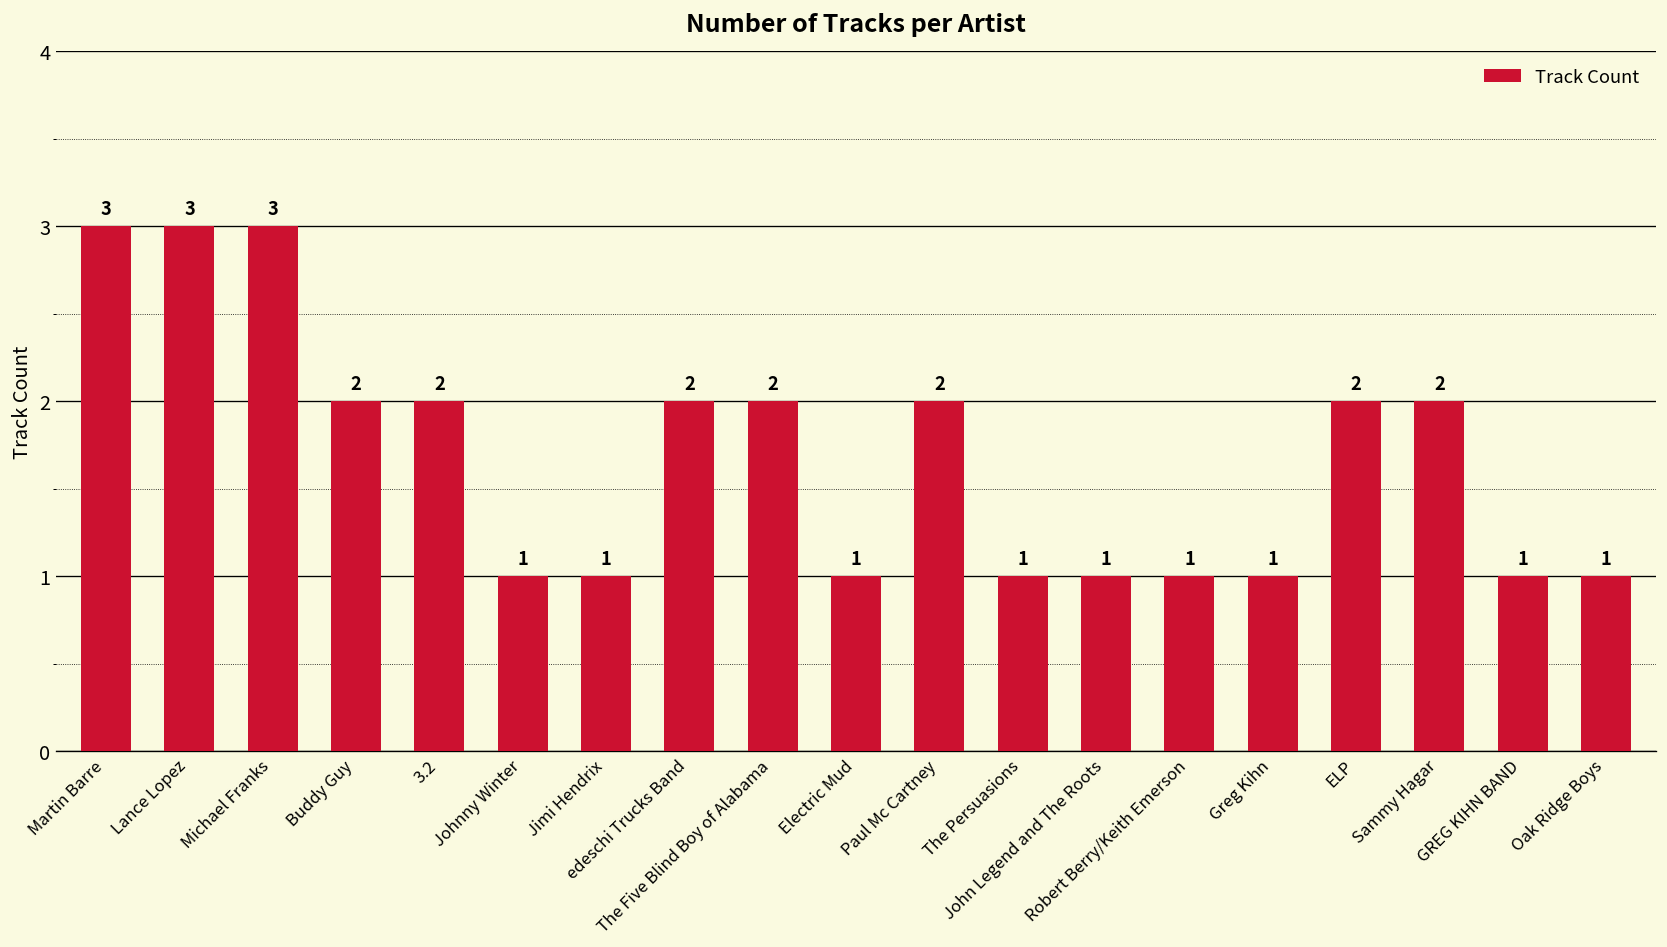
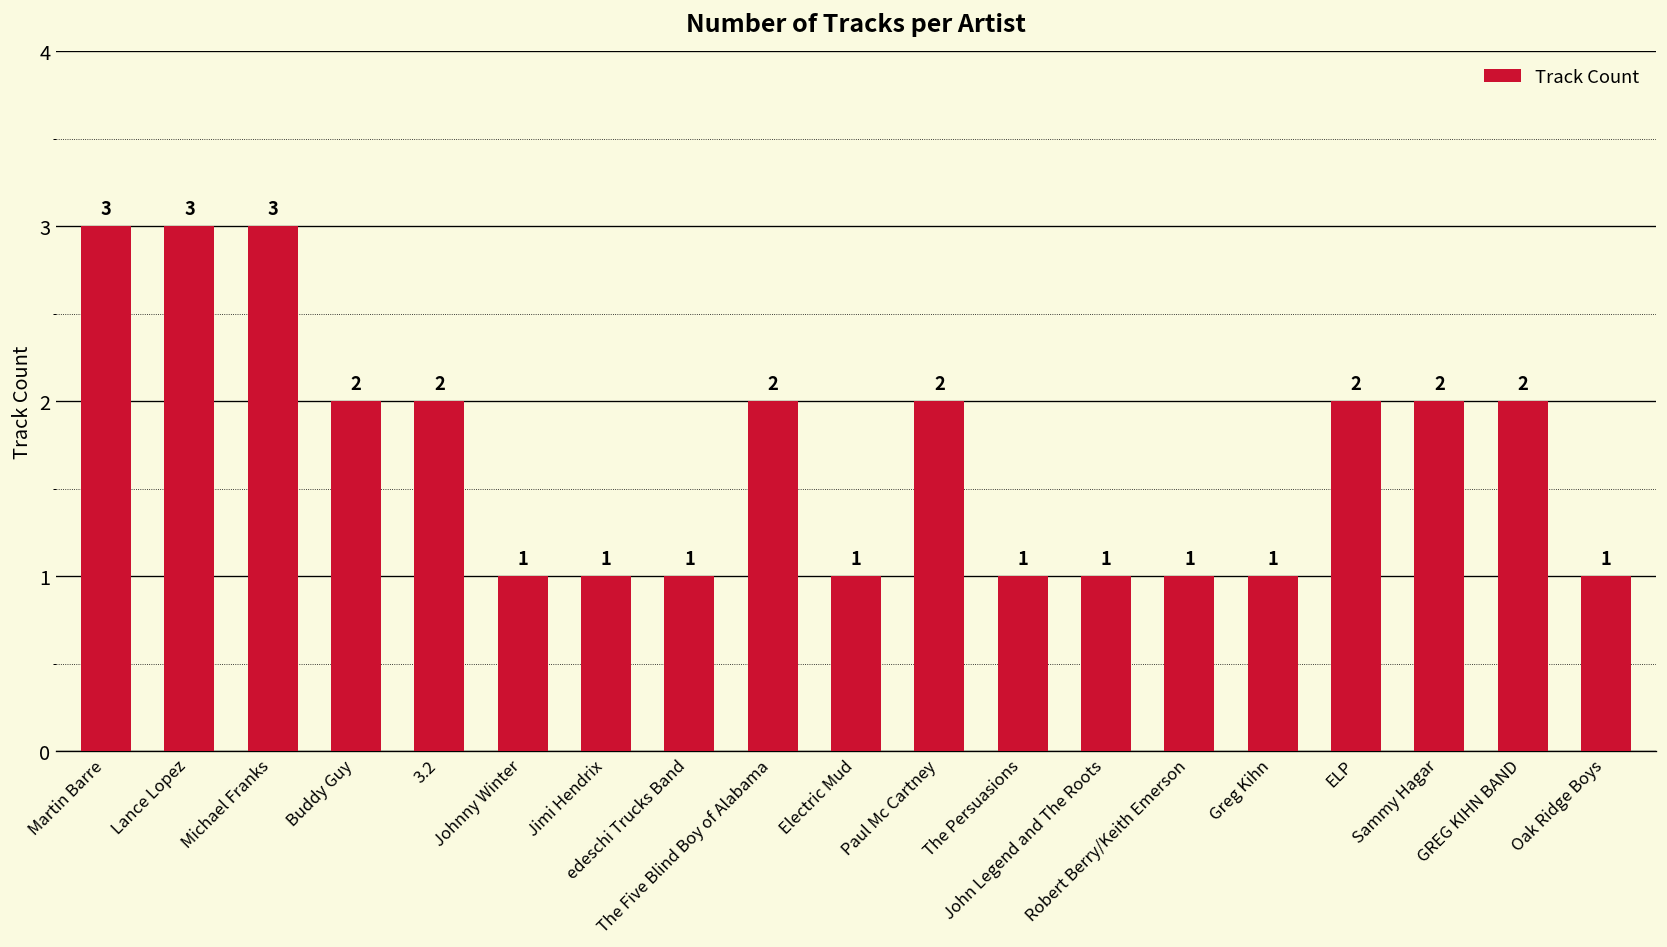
edeschi Trucks Band: 2 -> 1
GREG KIHN BAND: 1 -> 2
